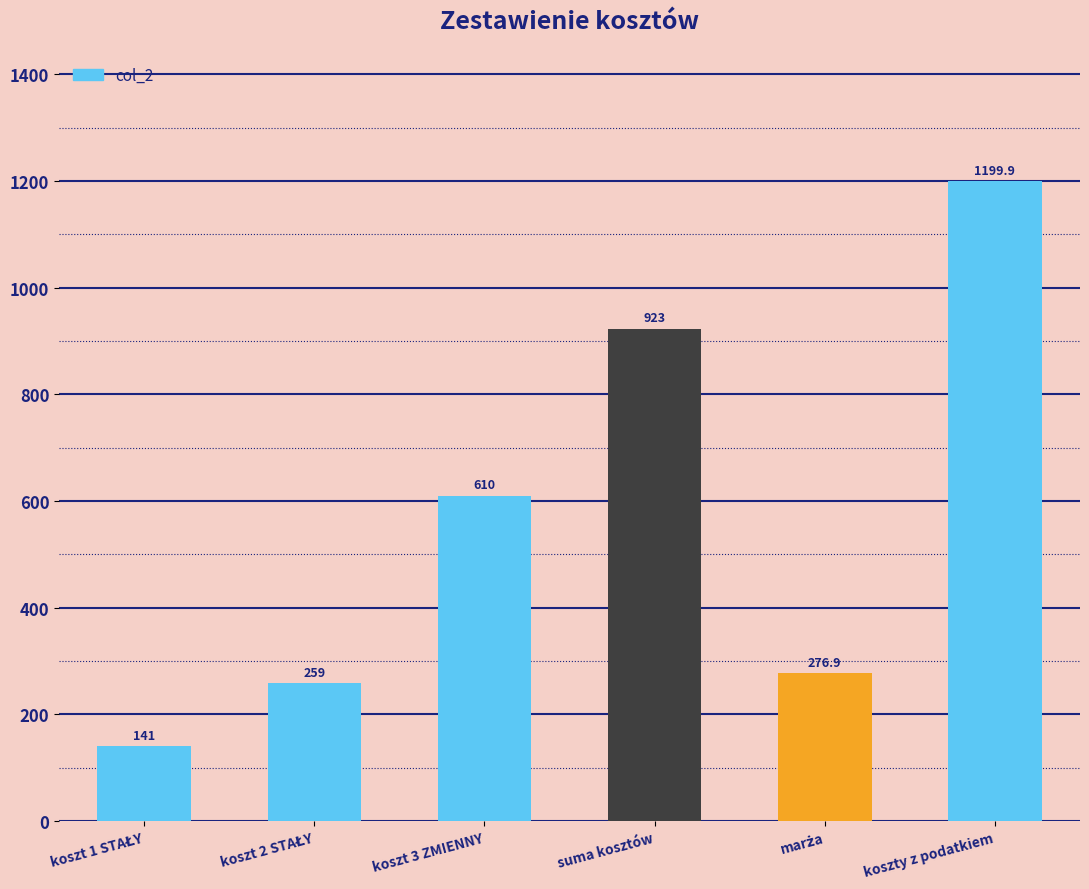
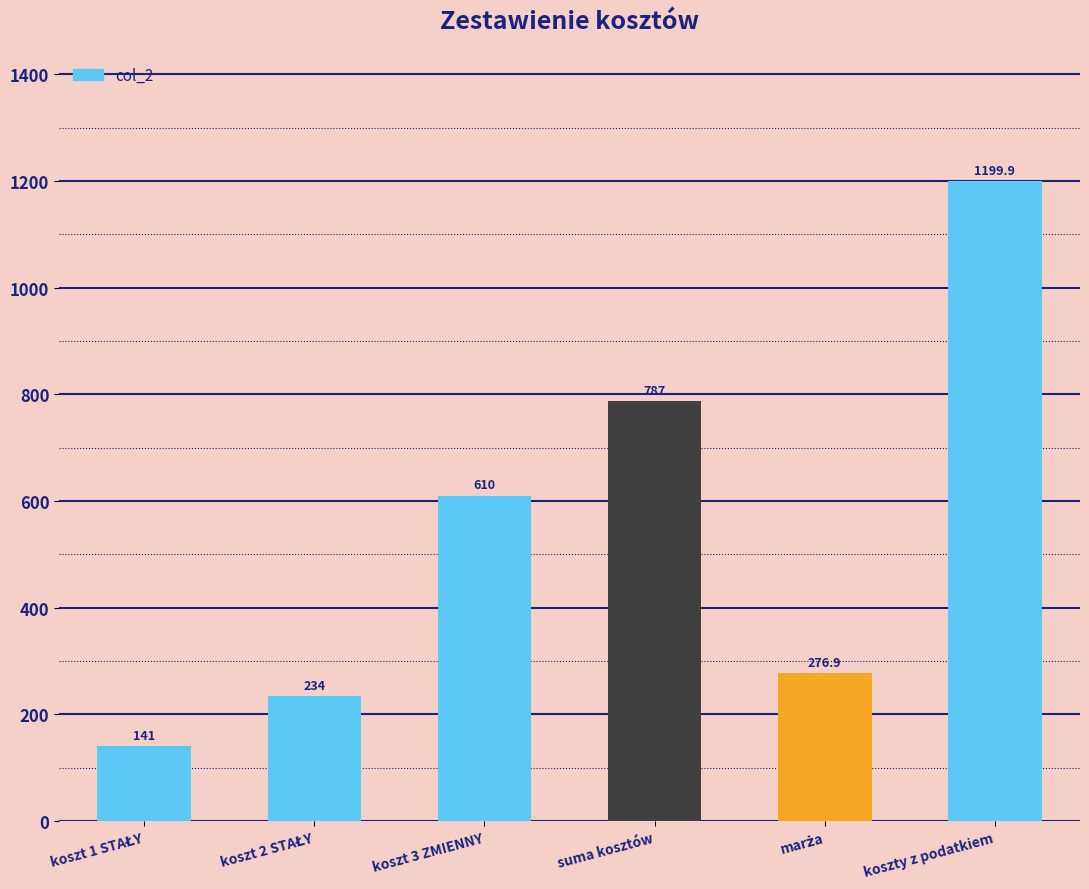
koszt 2 STAŁY: 259 -> 234
suma kosztów: 923 -> 787
